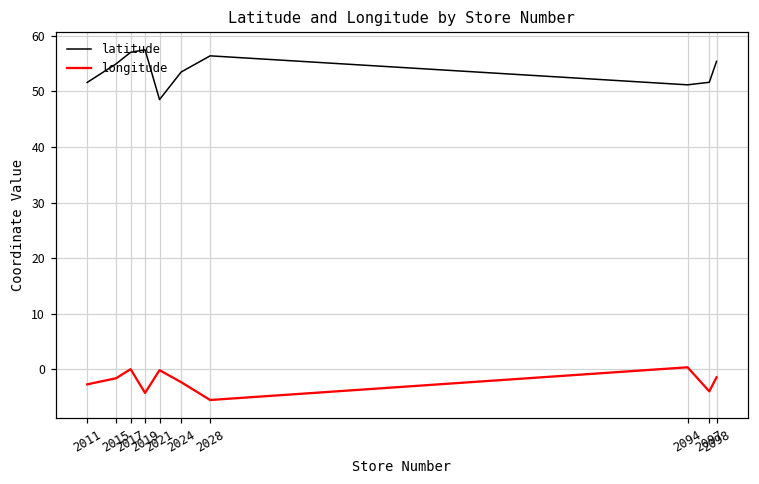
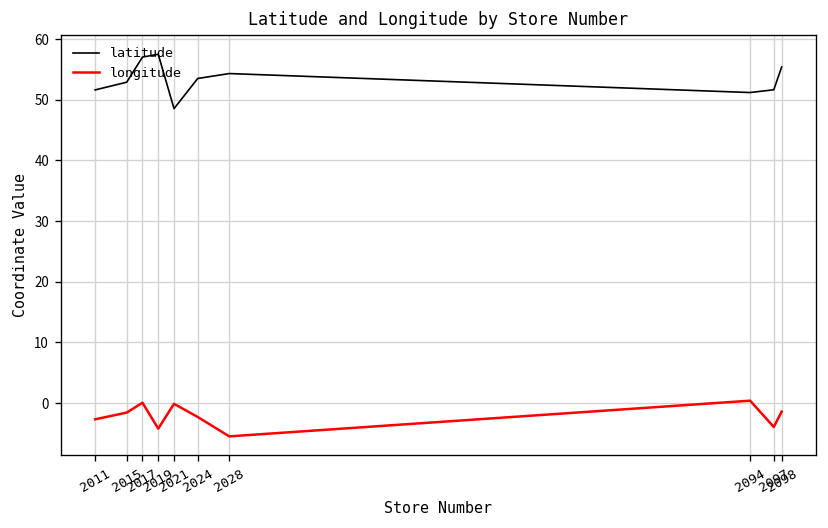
latitude, 2015: 55 -> 53
latitude, 2028: 56 -> 54
